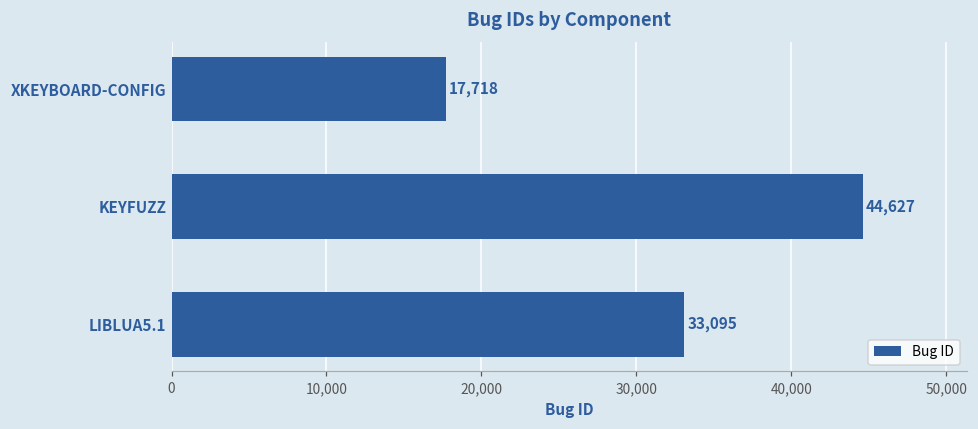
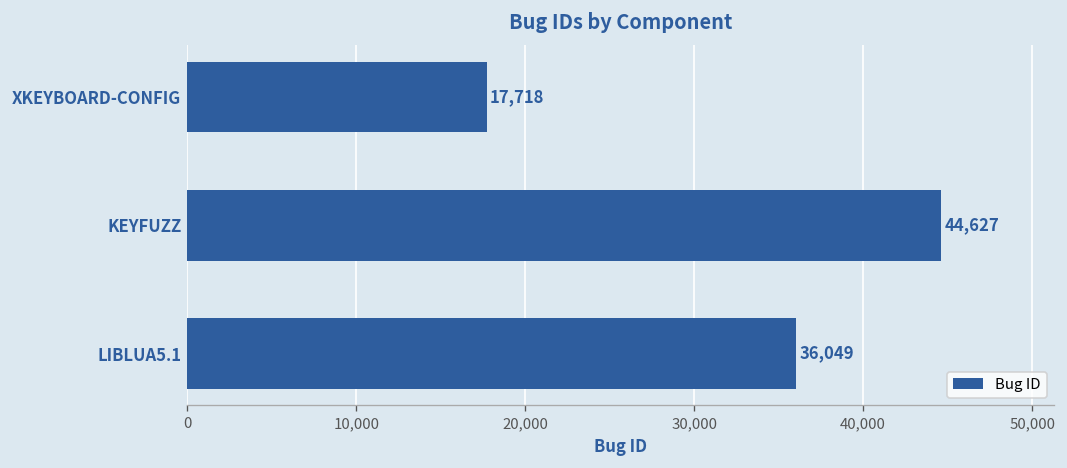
LIBLUA5.1: 33,095 -> 36,049
